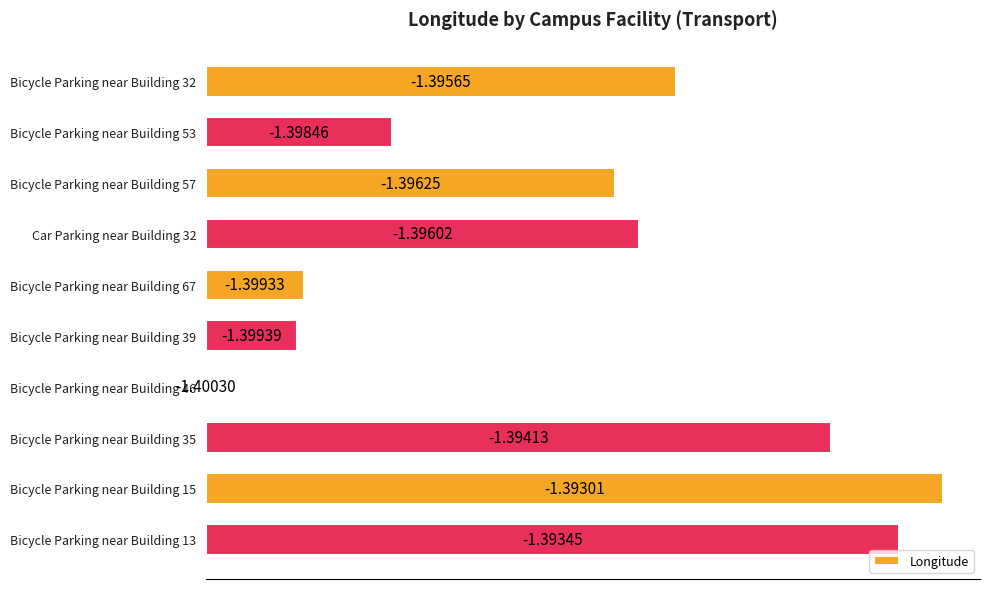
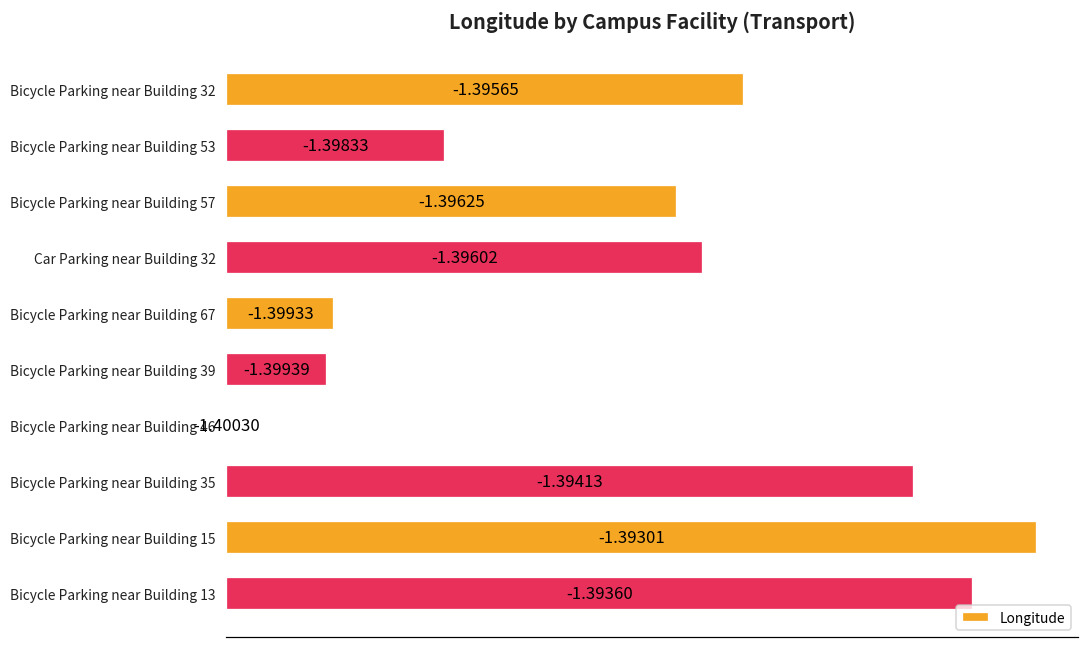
Bicycle Parking near Building 53: -1.39846 -> -1.39833
Bicycle Parking near Building 13: -1.39345 -> -1.39360
